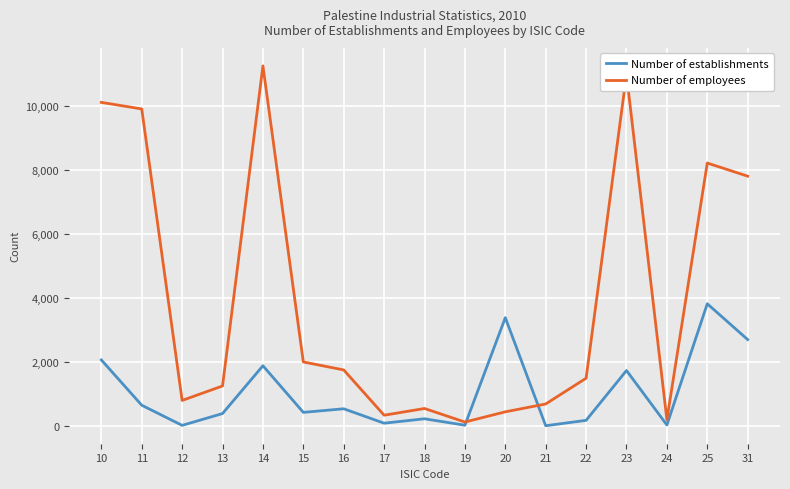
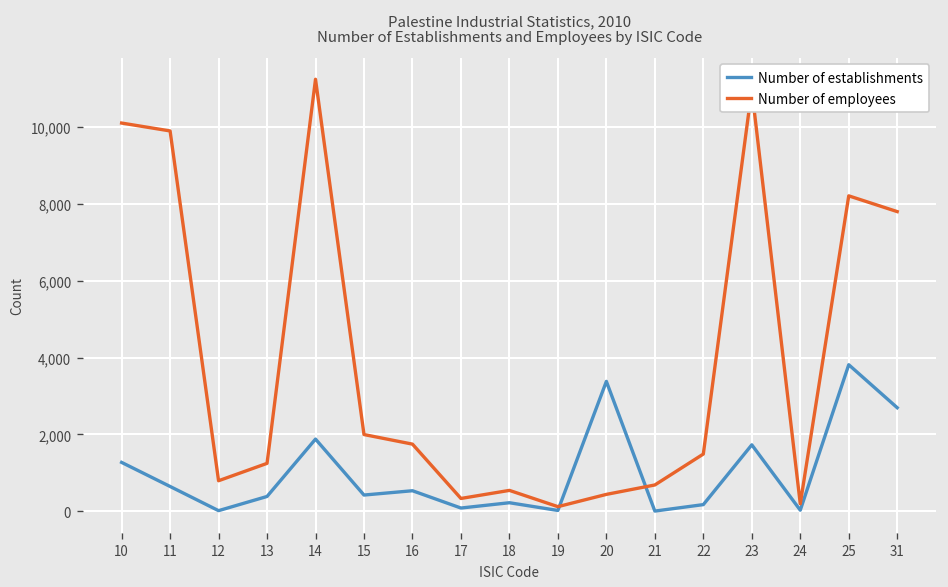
Number of establishments, 10: 2,100 -> 1,300
